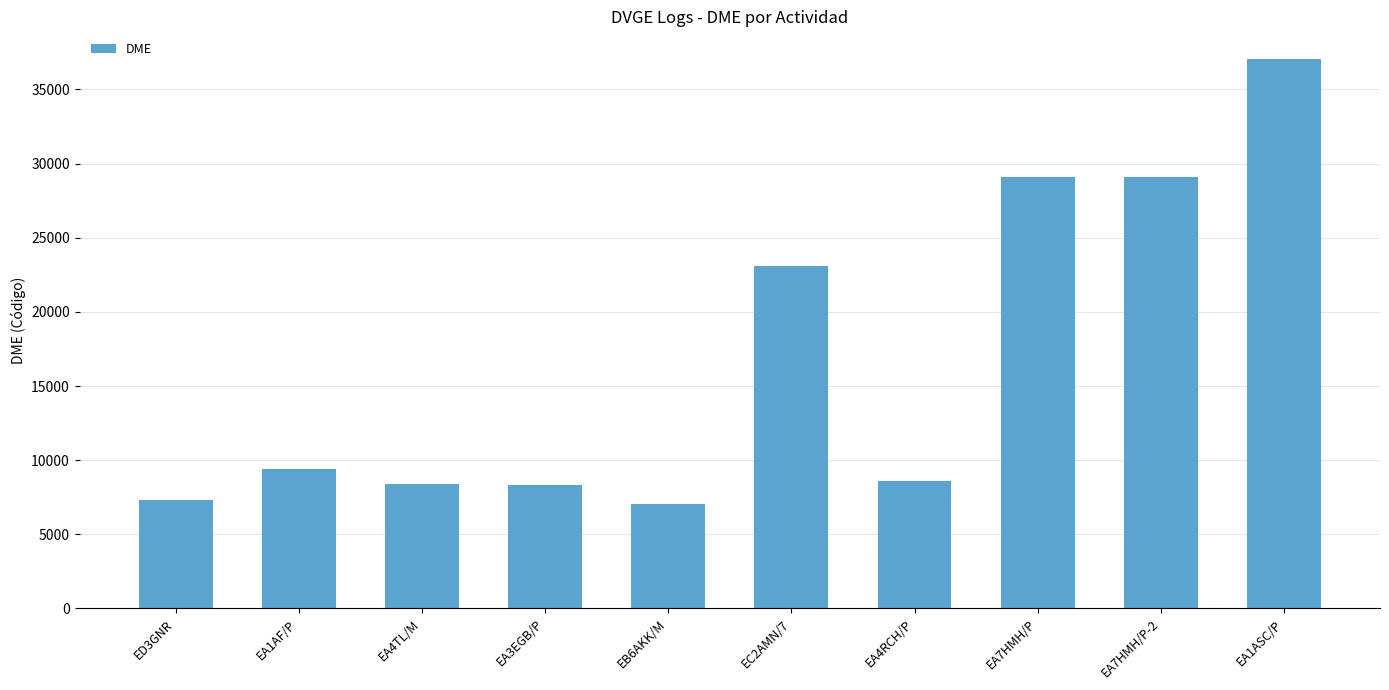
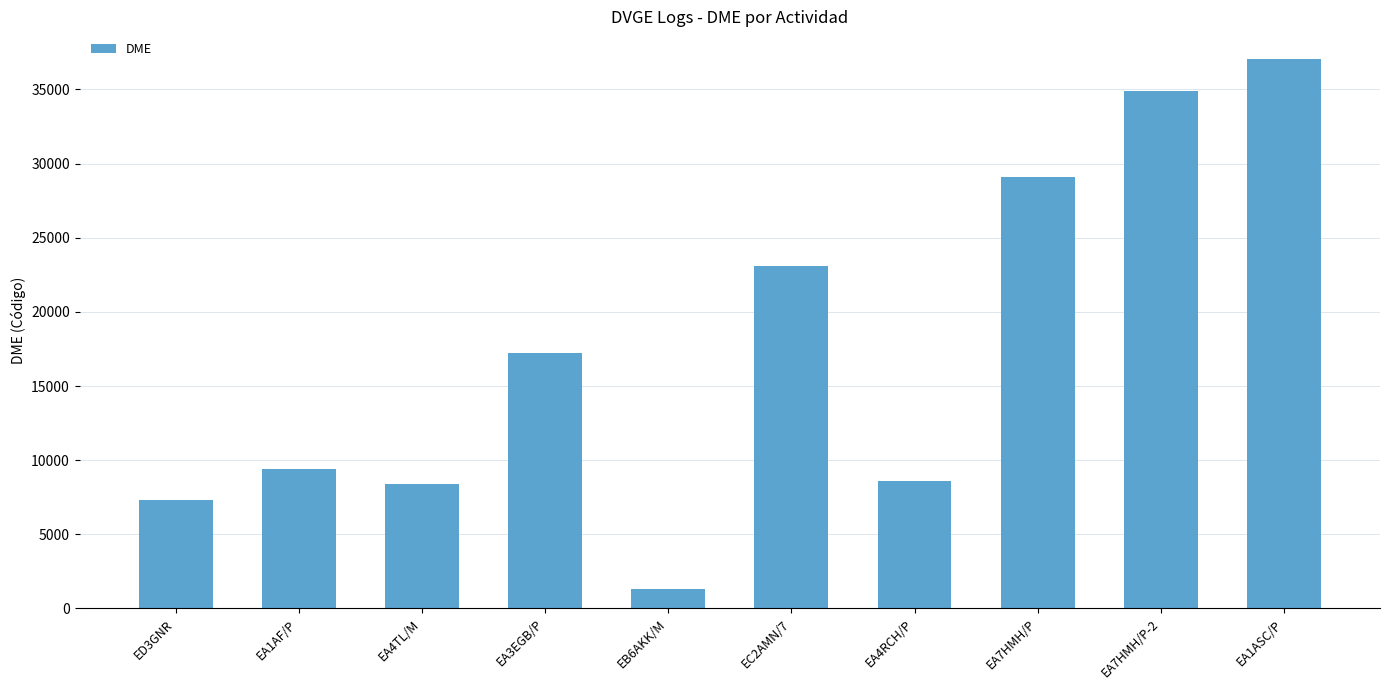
EA3EGB/P: 8300 -> 17200
EB6AKK/M: 7000 -> 1300
EA7HMH/P-2: 29100 -> 34900
